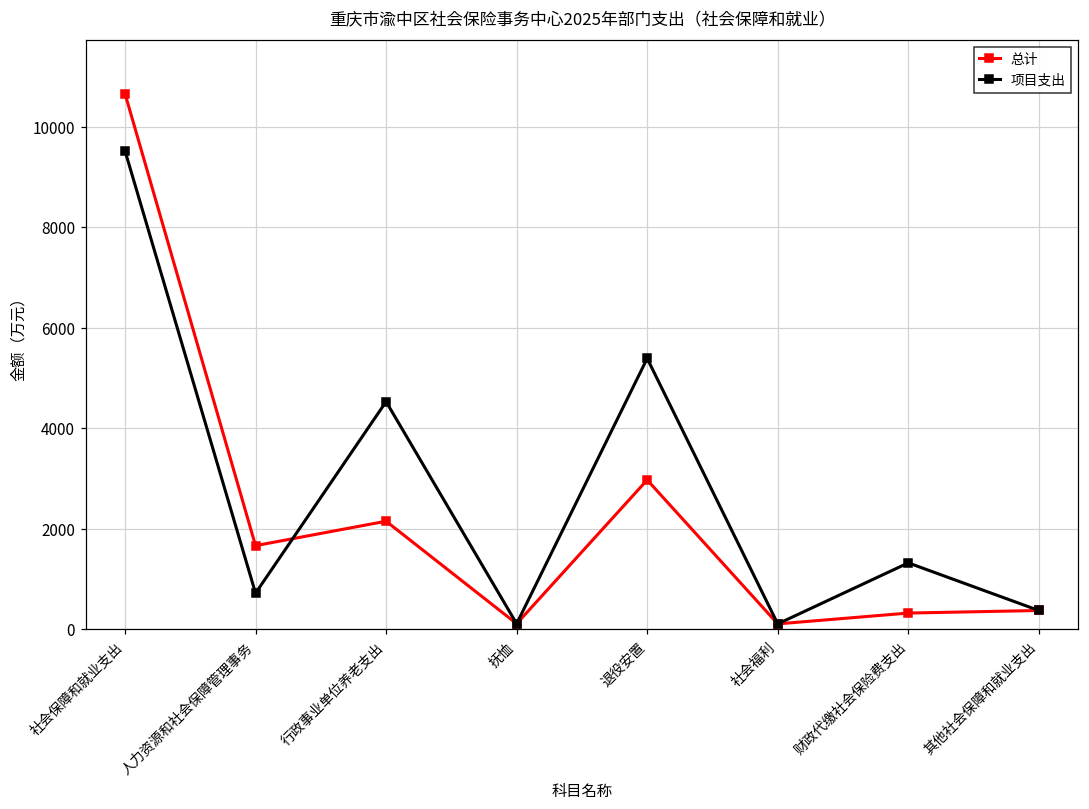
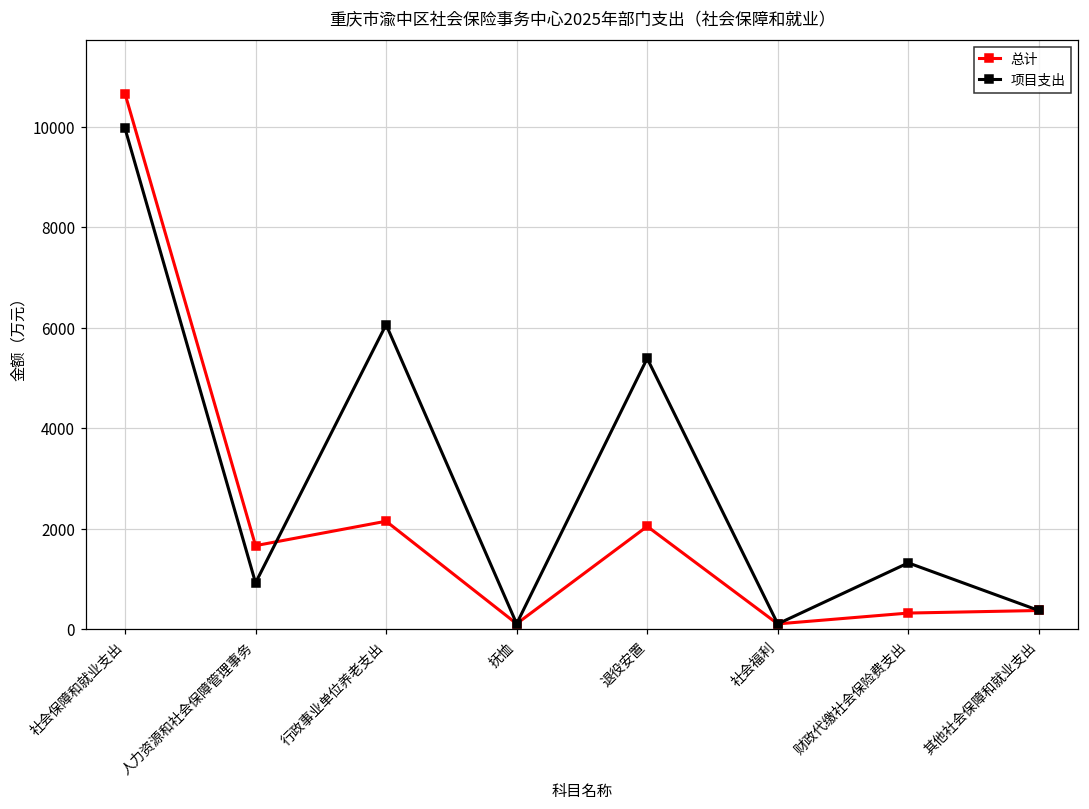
项目支出, 社会保障和就业支出: 9500 -> 10000
项目支出, 人力资源和社会保障管理事务: 700 -> 900
项目支出, 行政事业单位养老支出: 4500 -> 6100
总计, 退役安置: 3000 -> 2000
